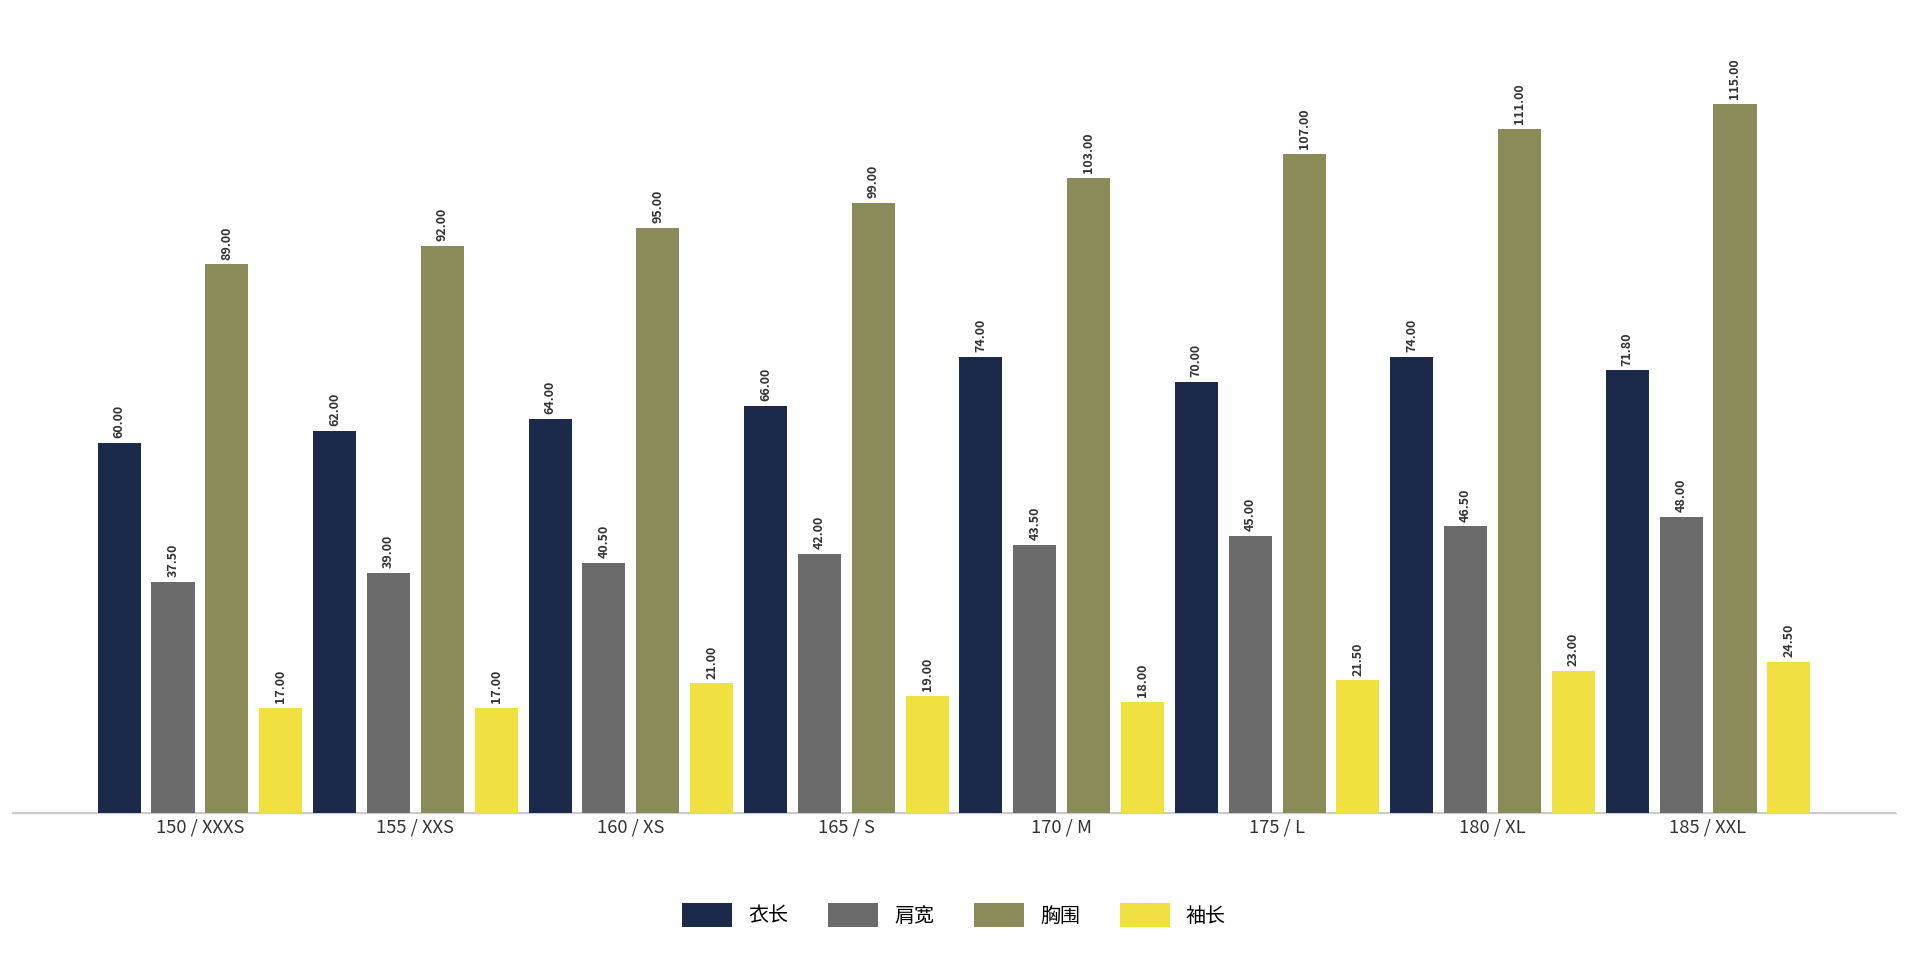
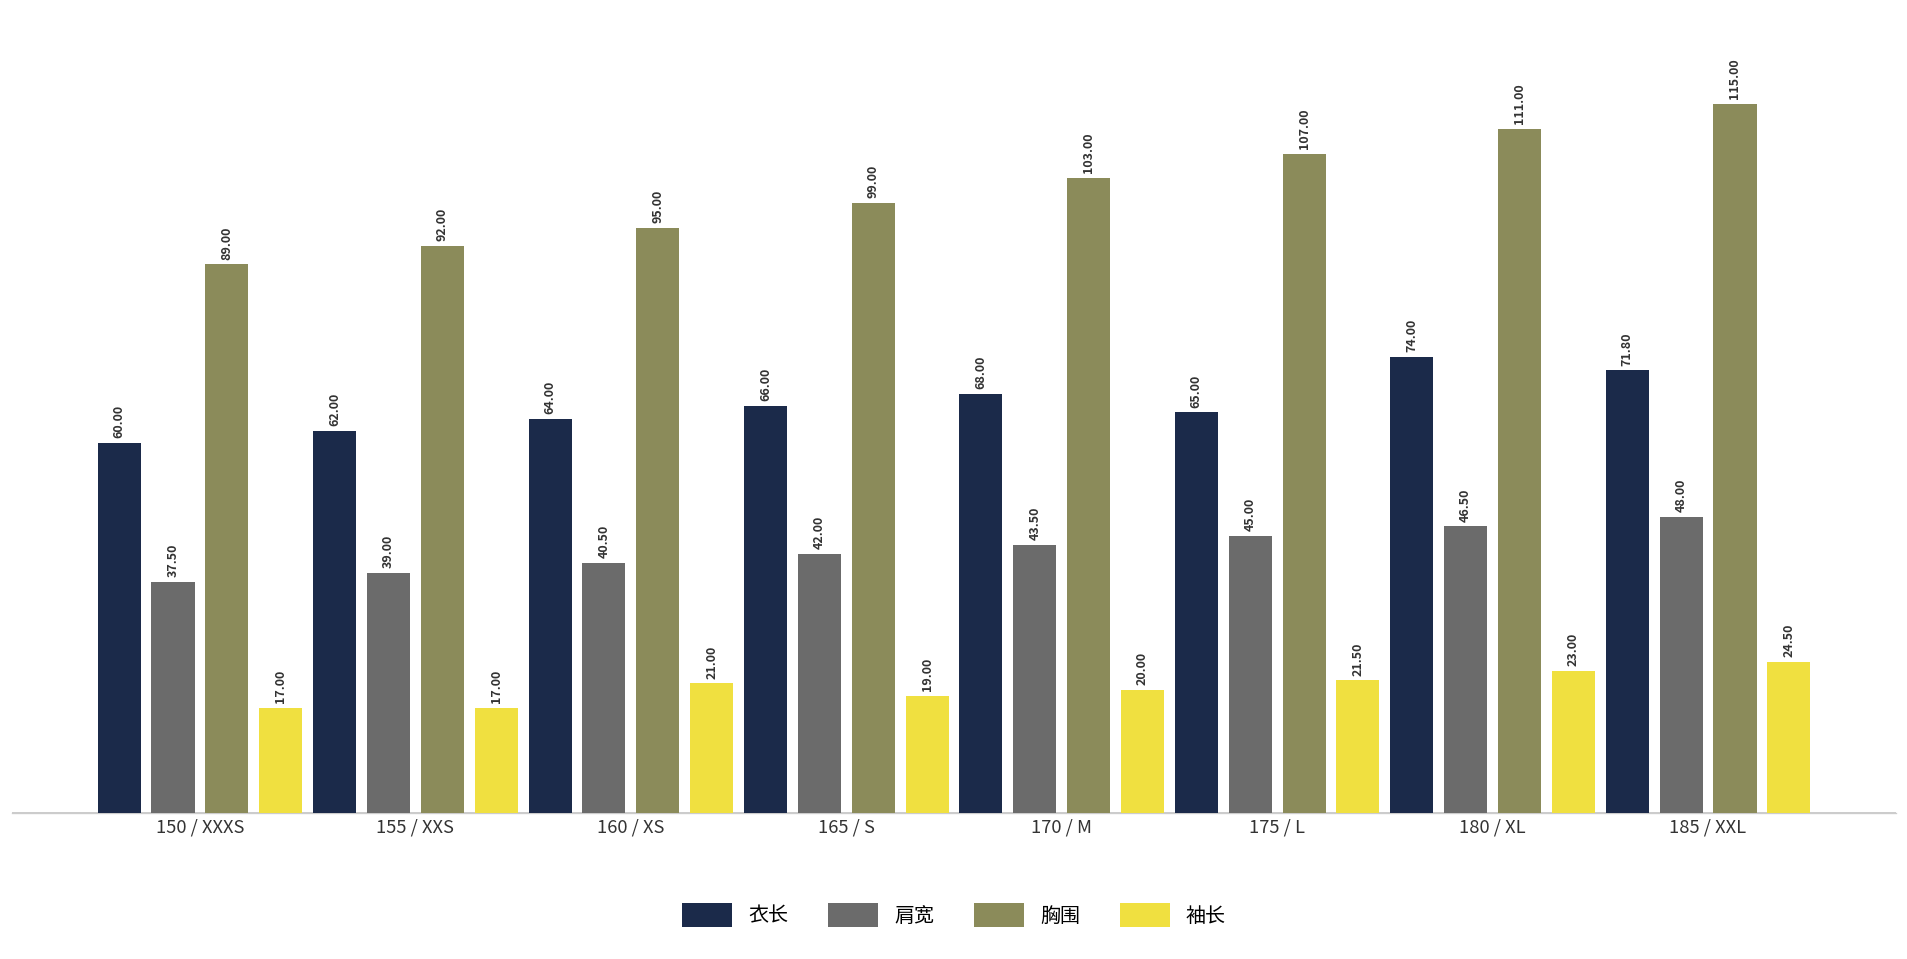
衣长, 170 / M: 74.00 -> 68.00
袖长, 170 / M: 18.00 -> 20.00
衣长, 175 / L: 70.00 -> 65.00
